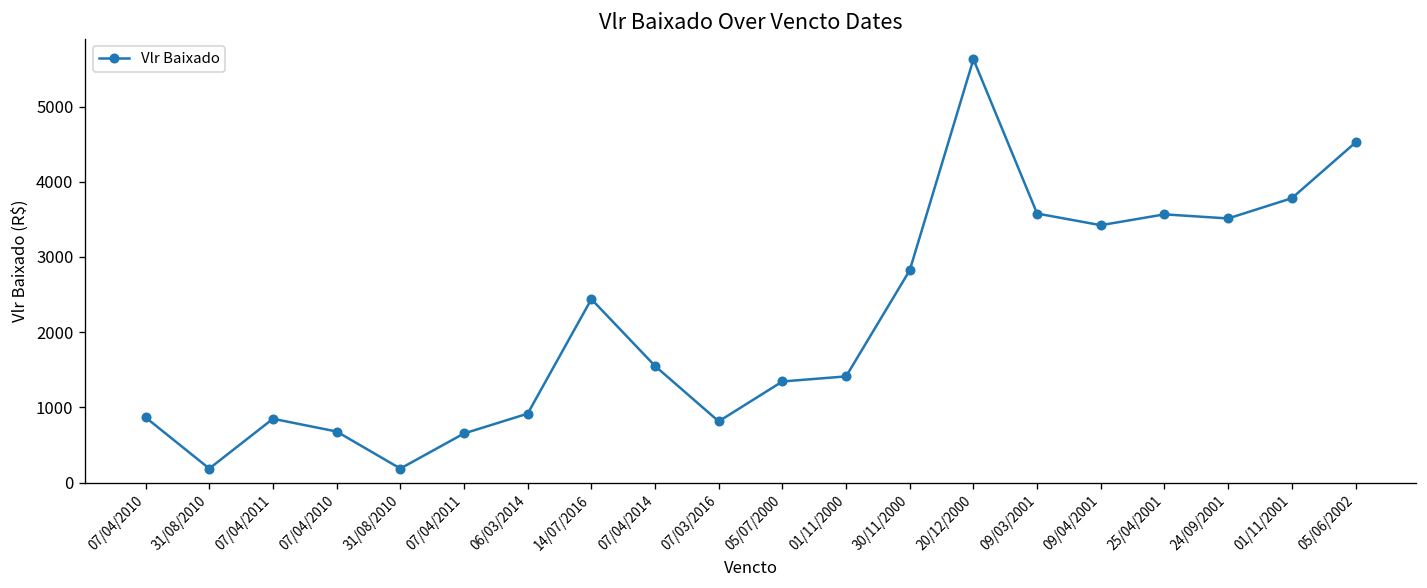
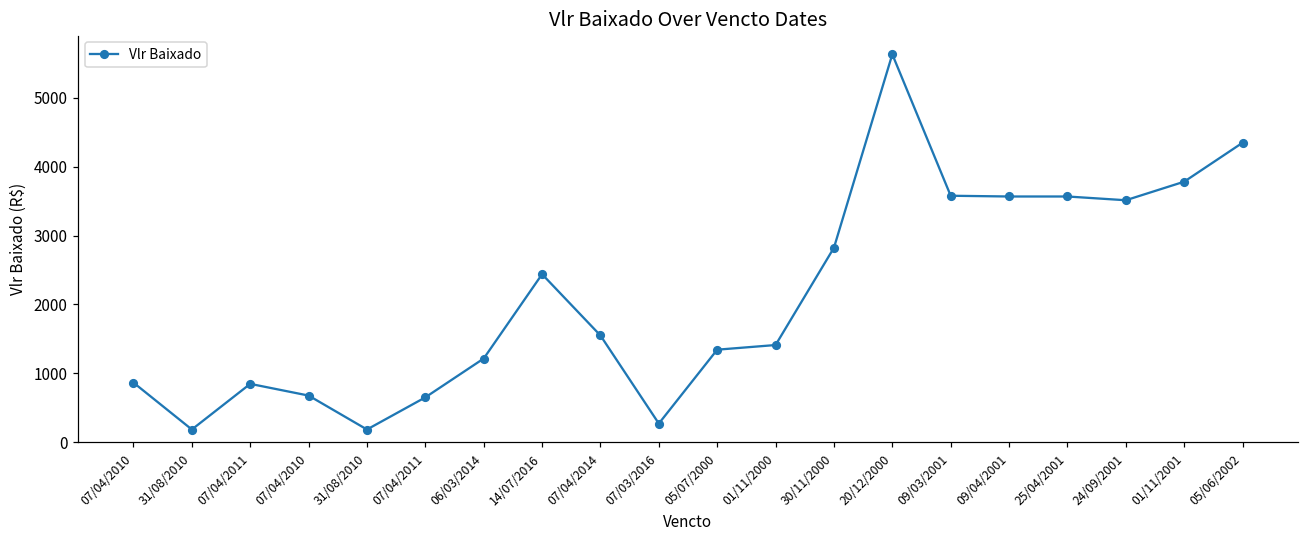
06/03/2014: 900 -> 1200
07/03/2016: 800 -> 300
09/04/2001: 3400 -> 3600
05/06/2002: 4500 -> 4300
